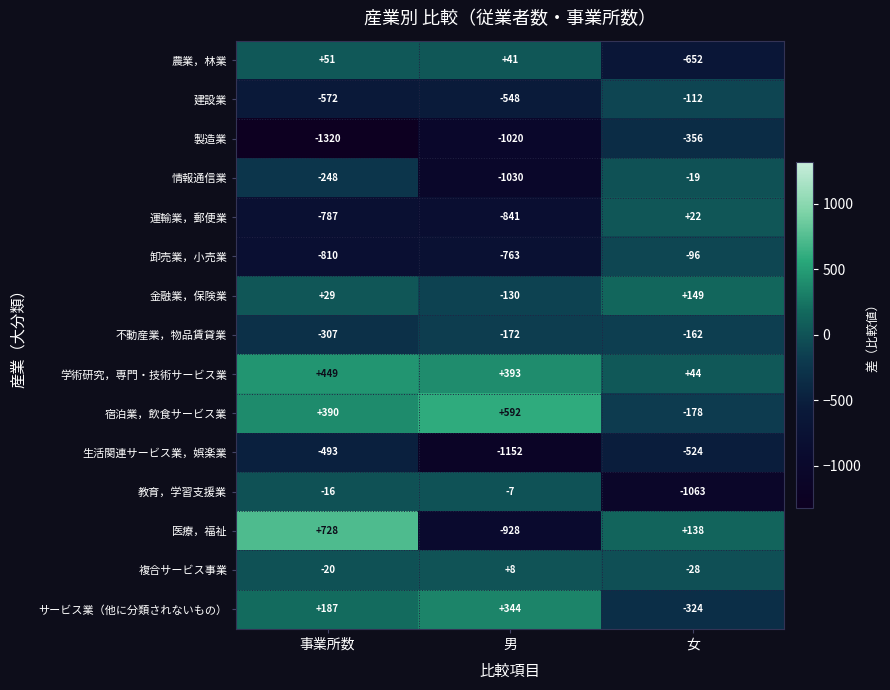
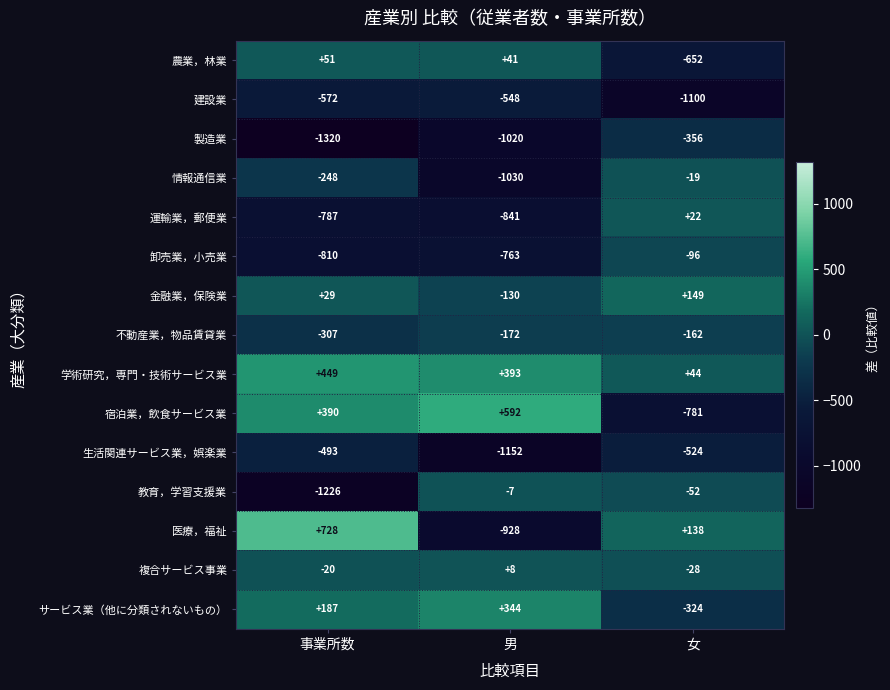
建設業, 女: -112 -> -1100
宿泊業，飲食サービス業, 女: -178 -> -781
教育，学習支援業, 事業所数: -16 -> -1226
教育，学習支援業, 女: -1063 -> -52
